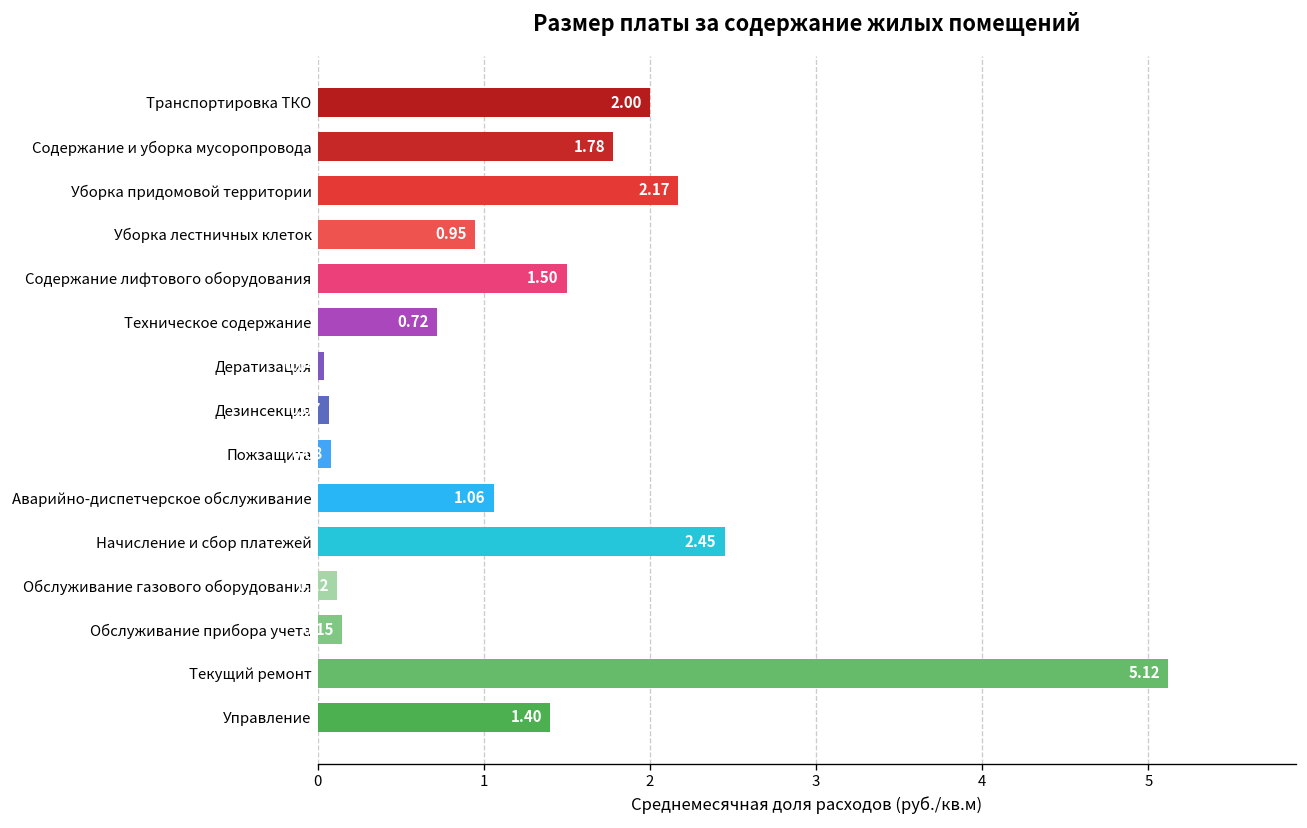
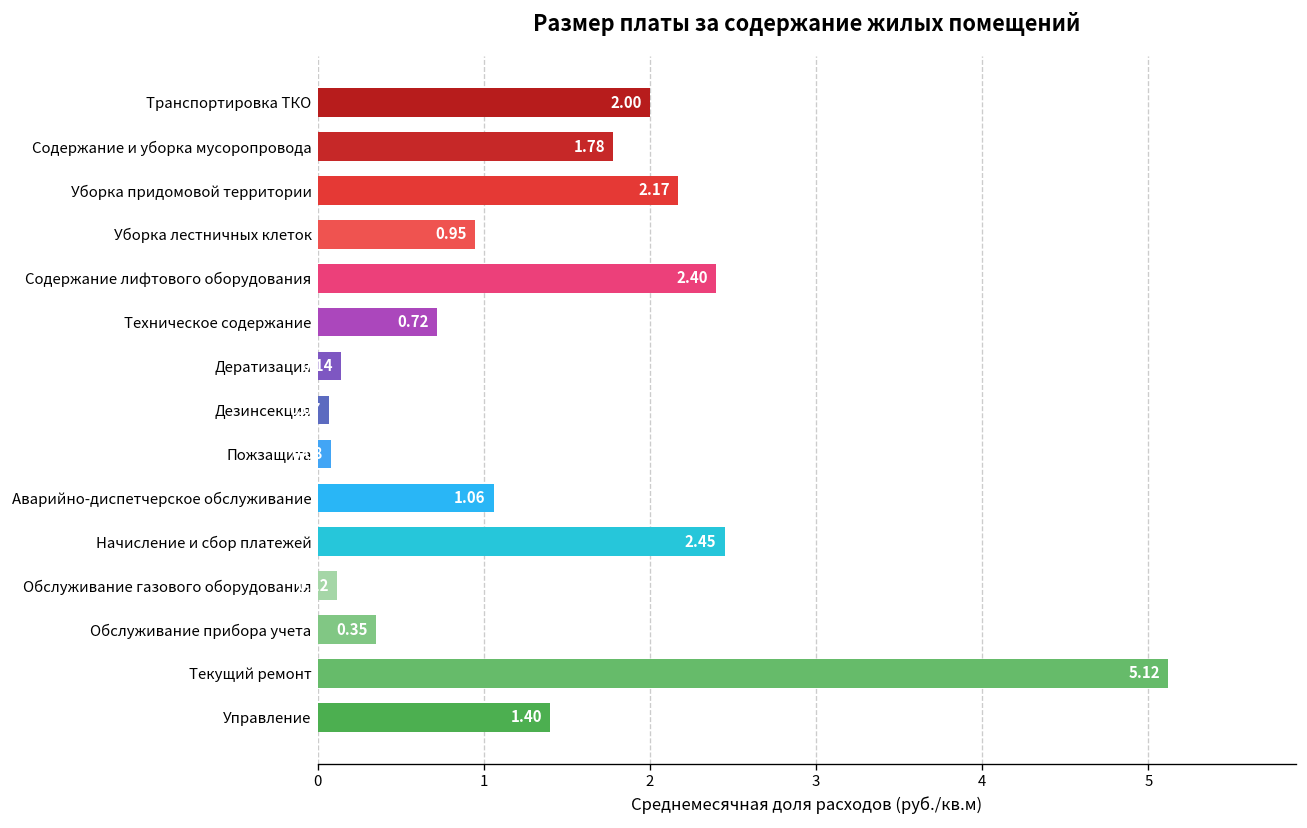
Содержание лифтового оборудования: 1.50 -> 2.40
Дератизация: 0.04 -> 0.14
Обслуживание прибора учета: 0.15 -> 0.35
